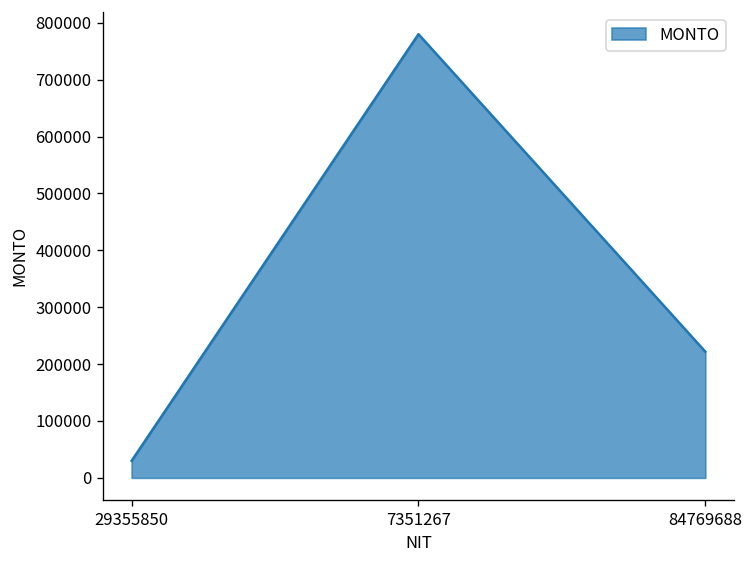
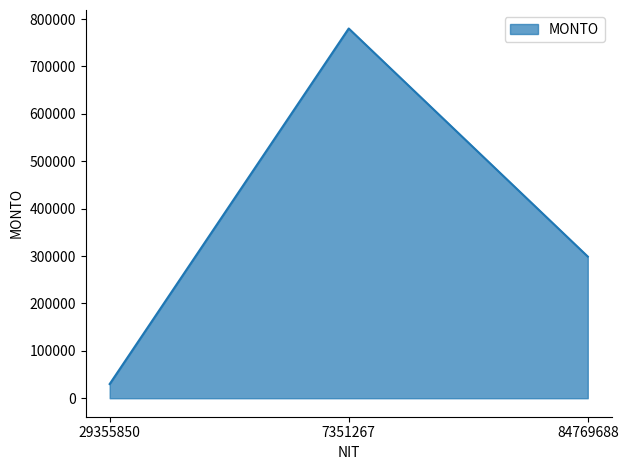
84769688: 220000 -> 300000
